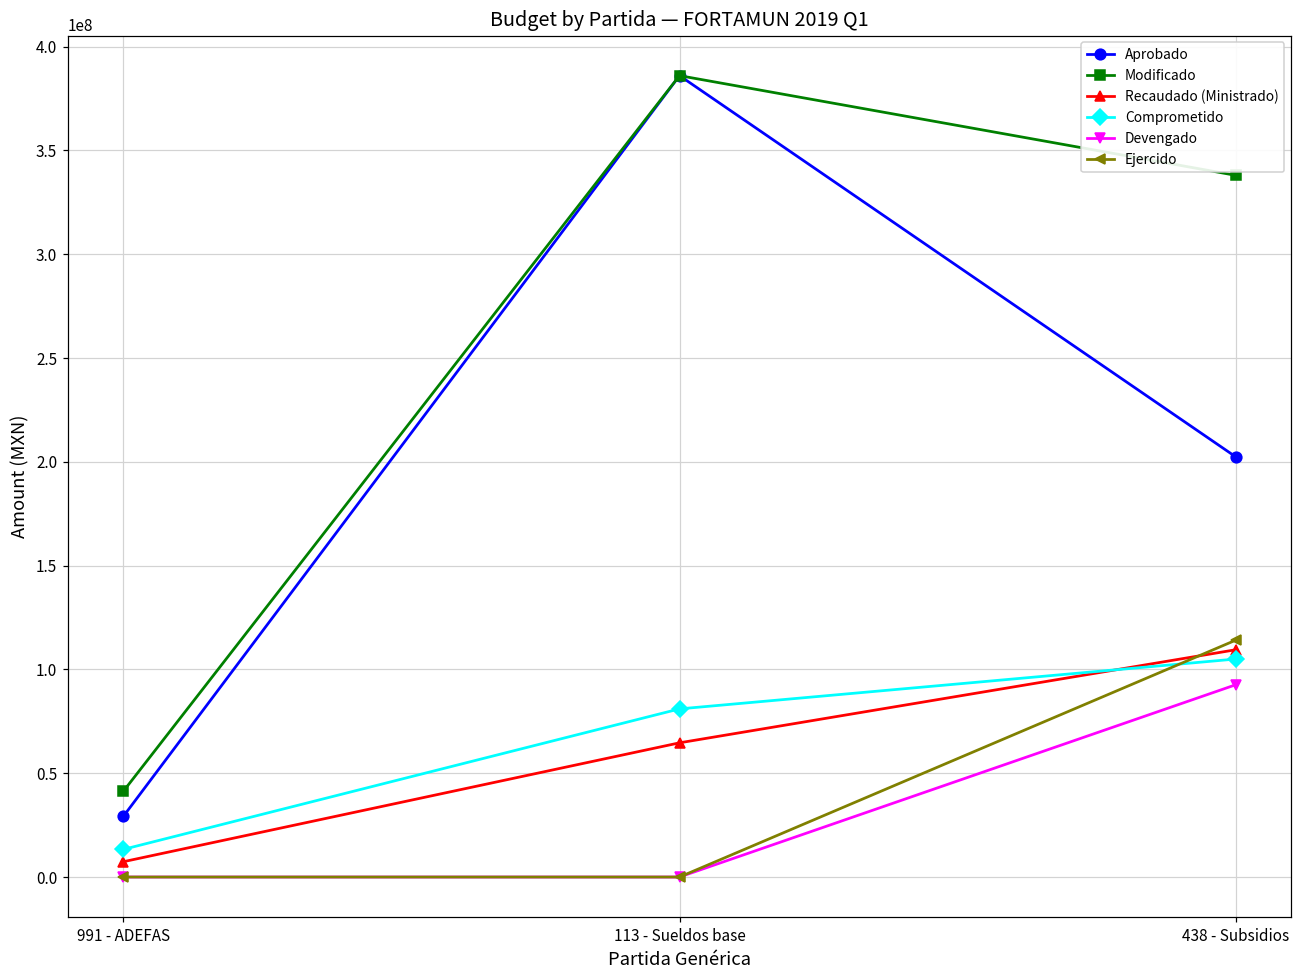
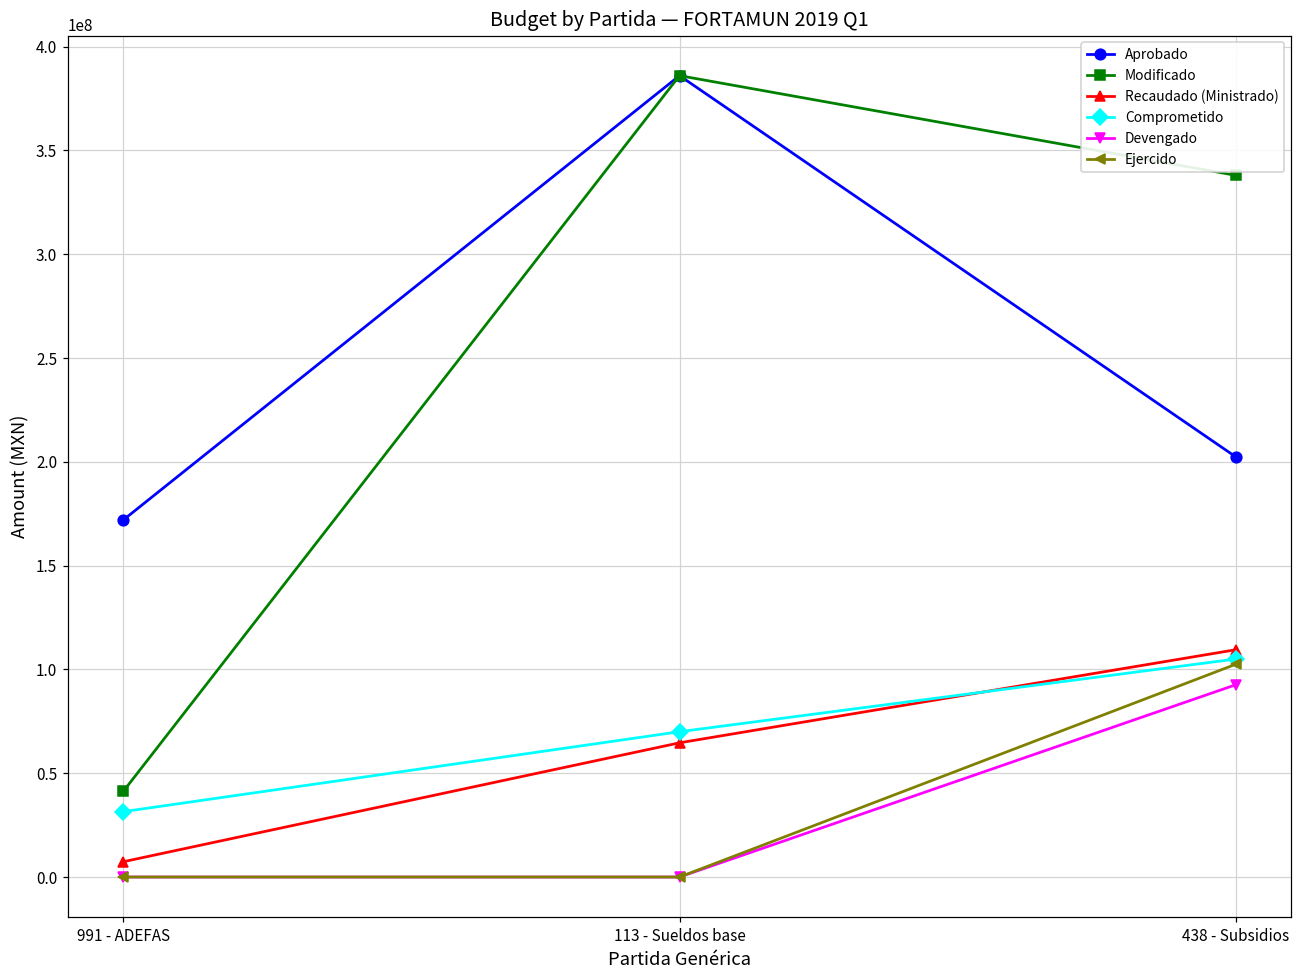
Aprobado, 991 - ADEFAS: 29000000 -> 172000000
Comprometido, 991 - ADEFAS: 13000000 -> 32000000
Comprometido, 113 - Sueldos base: 81000000 -> 70000000
Ejercido, 438 - Subsidios: 114000000 -> 102000000
